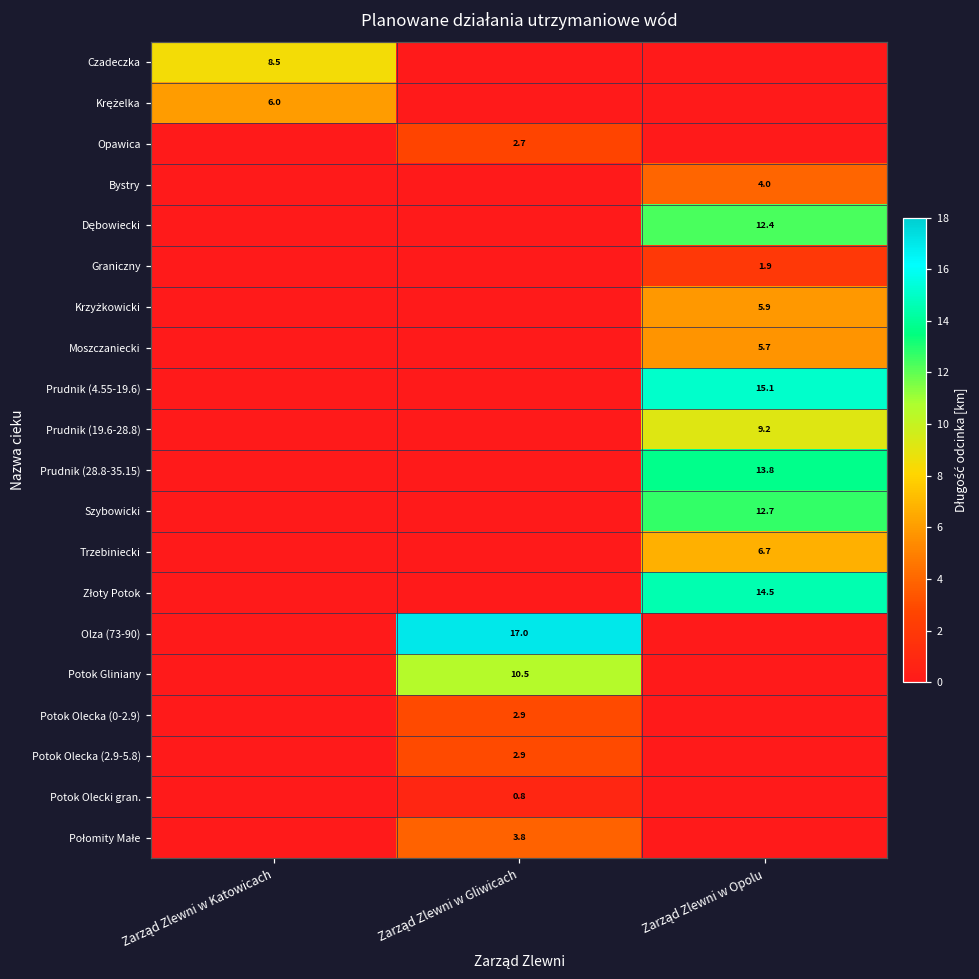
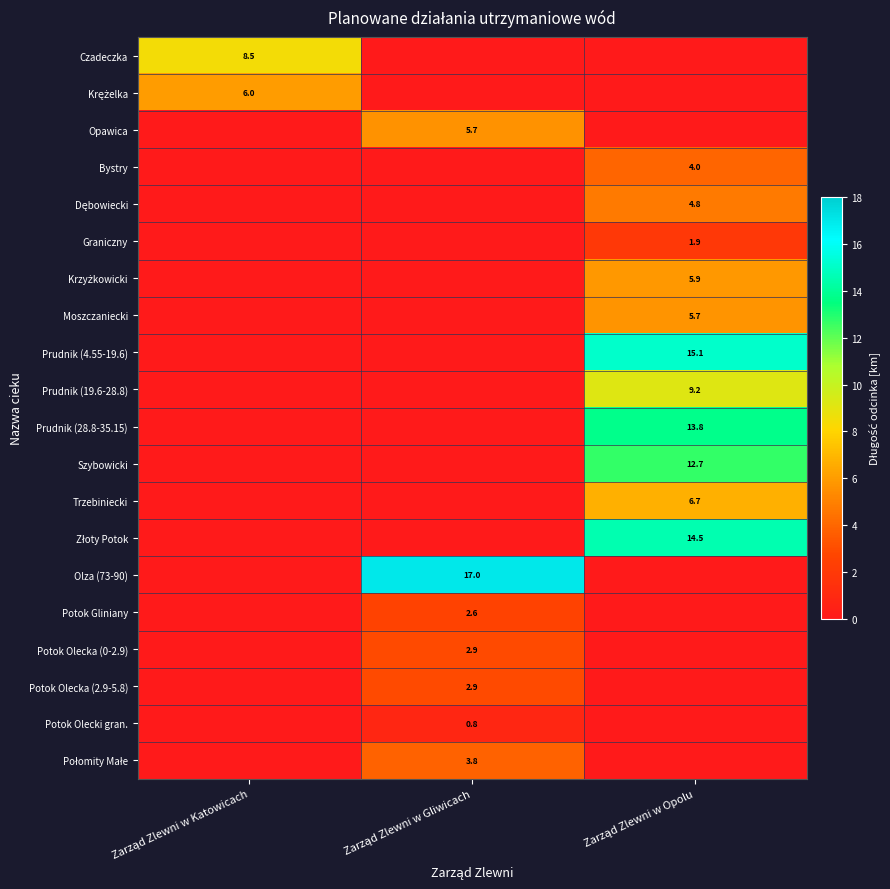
Opawica, Zarząd Zlewni w Gliwicach: 2.7 -> 5.7
Dębowiecki, Zarząd Zlewni w Opolu: 12.4 -> 4.8
Potok Gliniany, Zarząd Zlewni w Gliwicach: 10.5 -> 2.6
